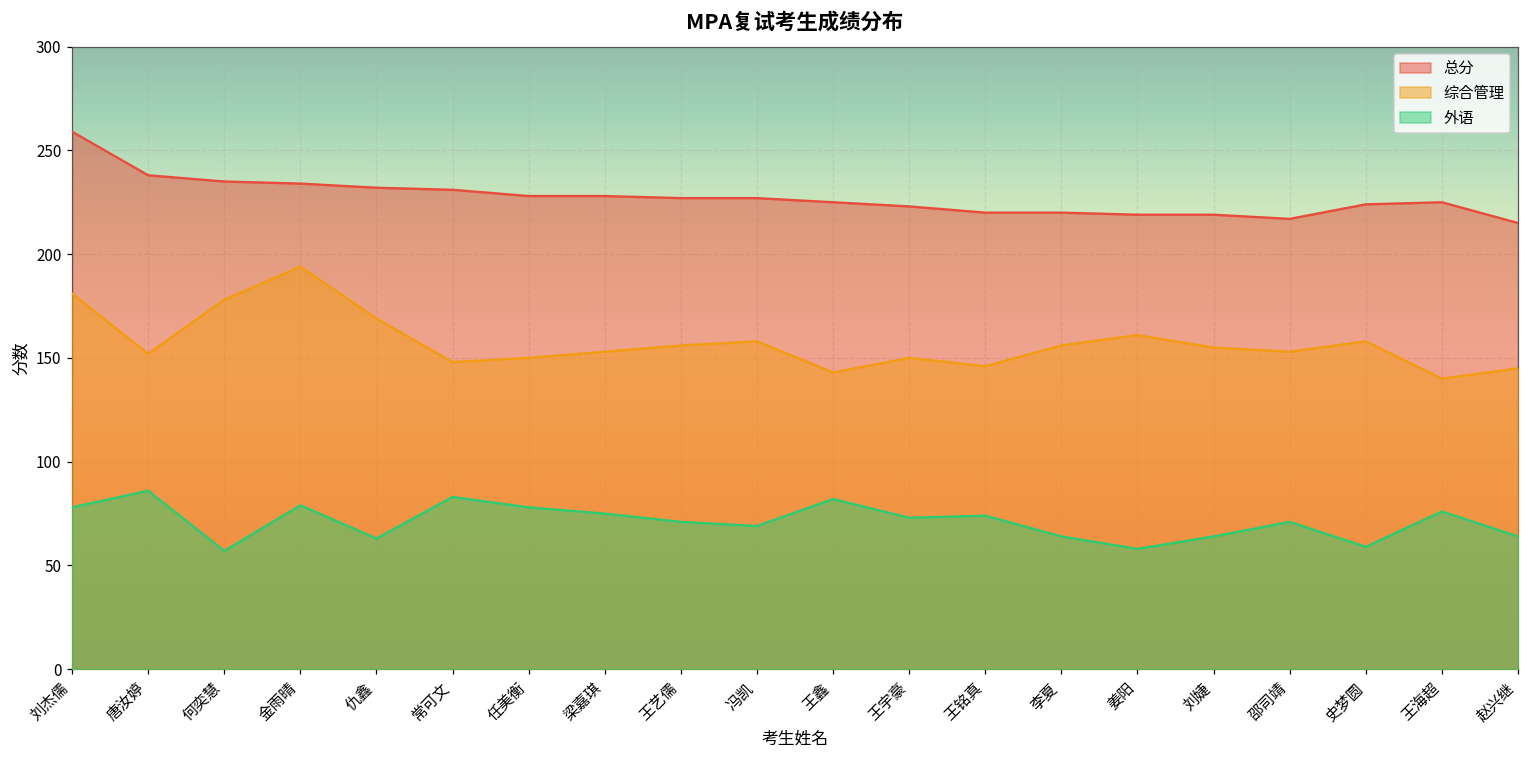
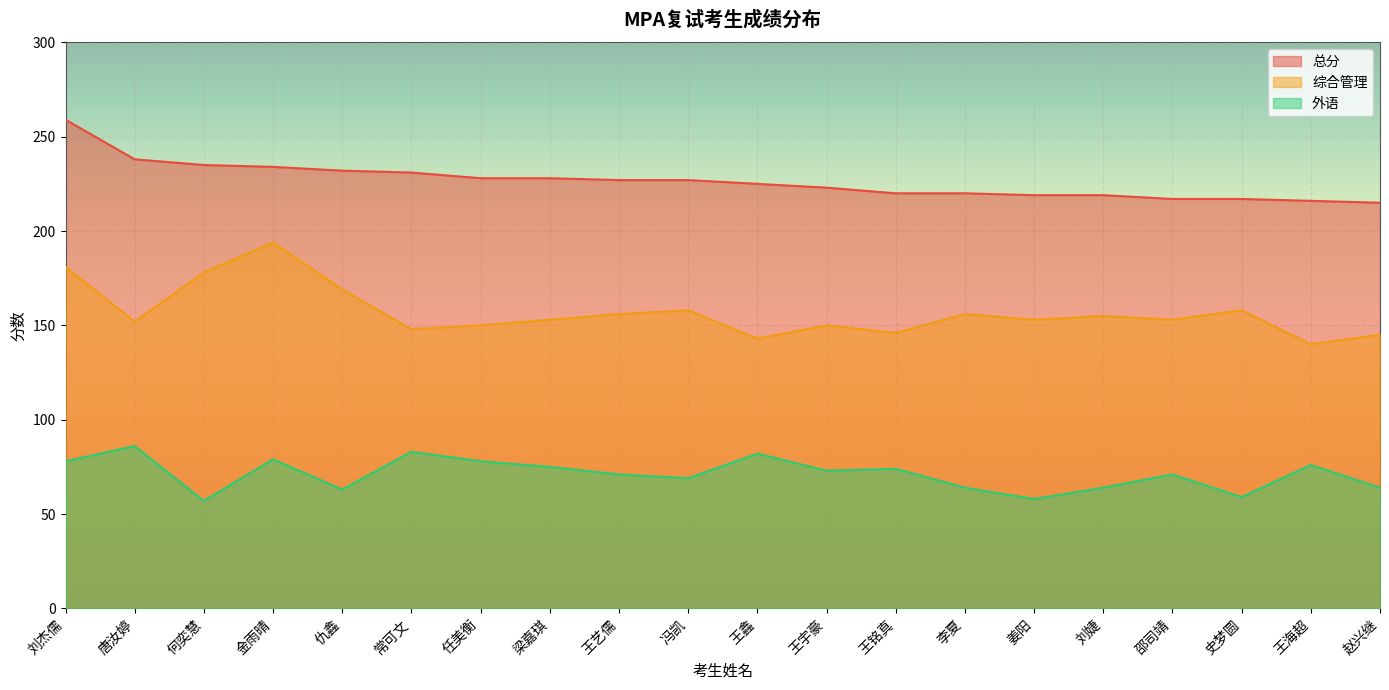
综合管理, 姜阳: 161 -> 153
总分, 史梦圆: 224 -> 217
总分, 王海超: 225 -> 216
